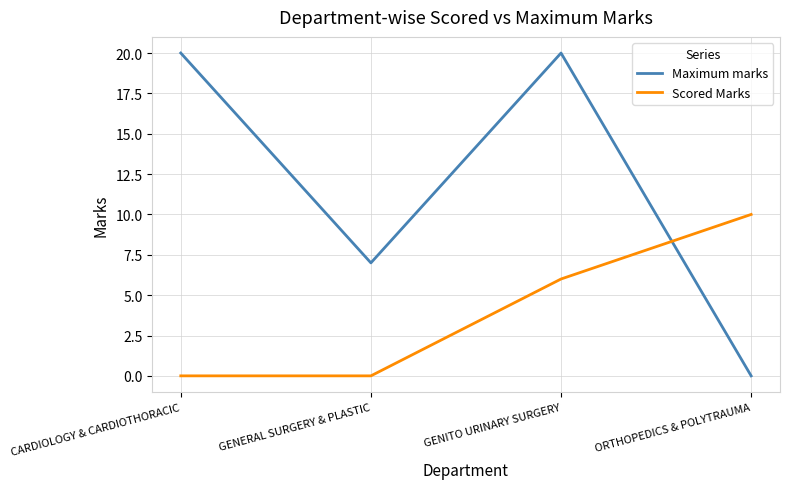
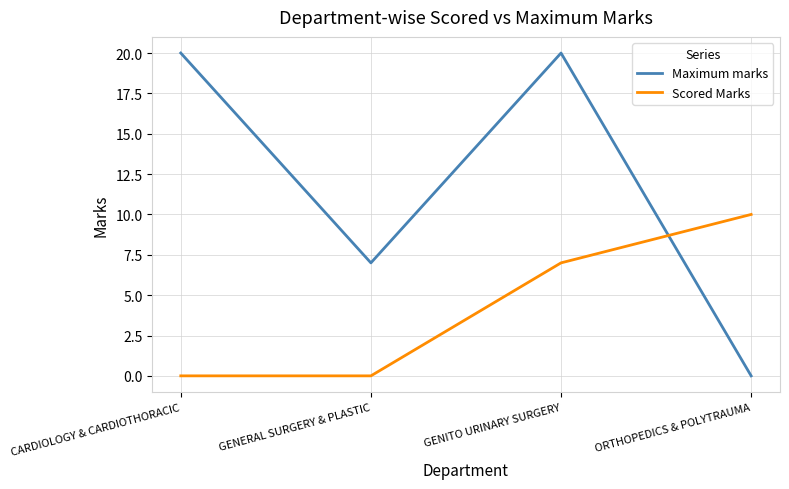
Scored Marks, GENITO URINARY SURGERY: 6 -> 7
